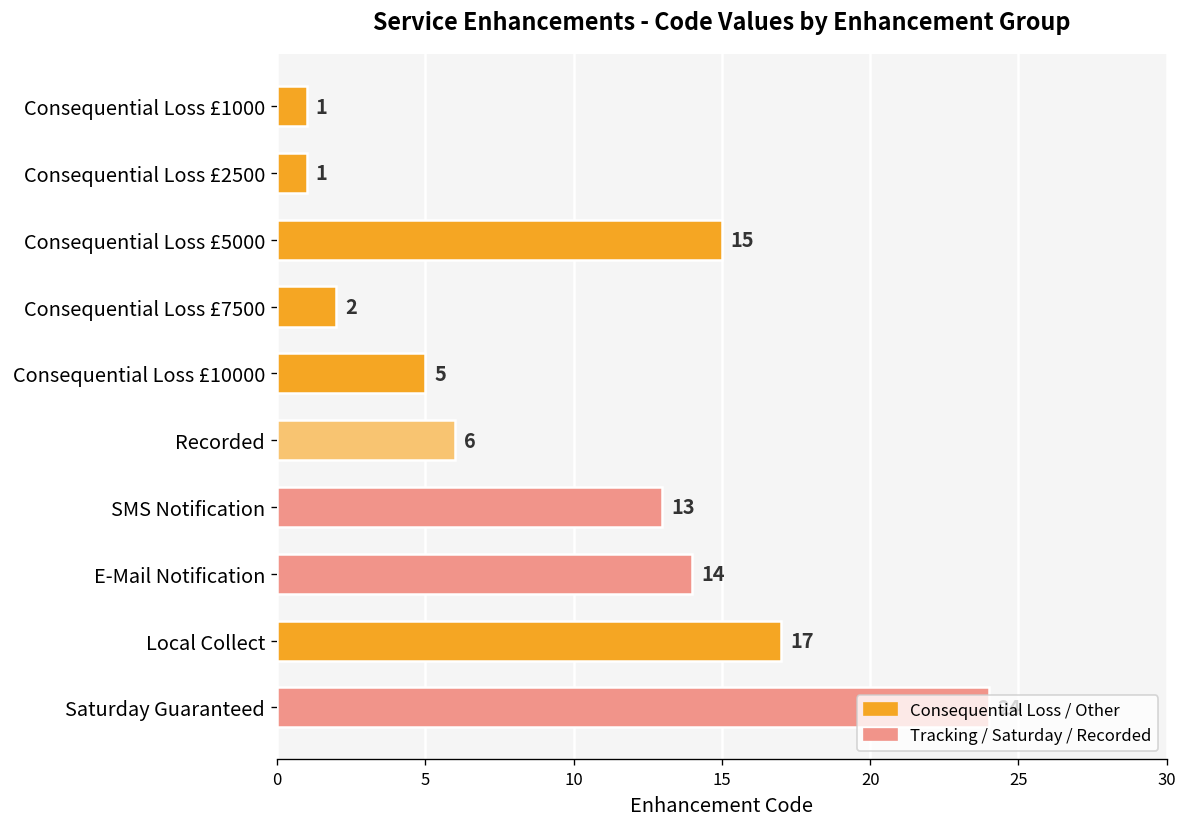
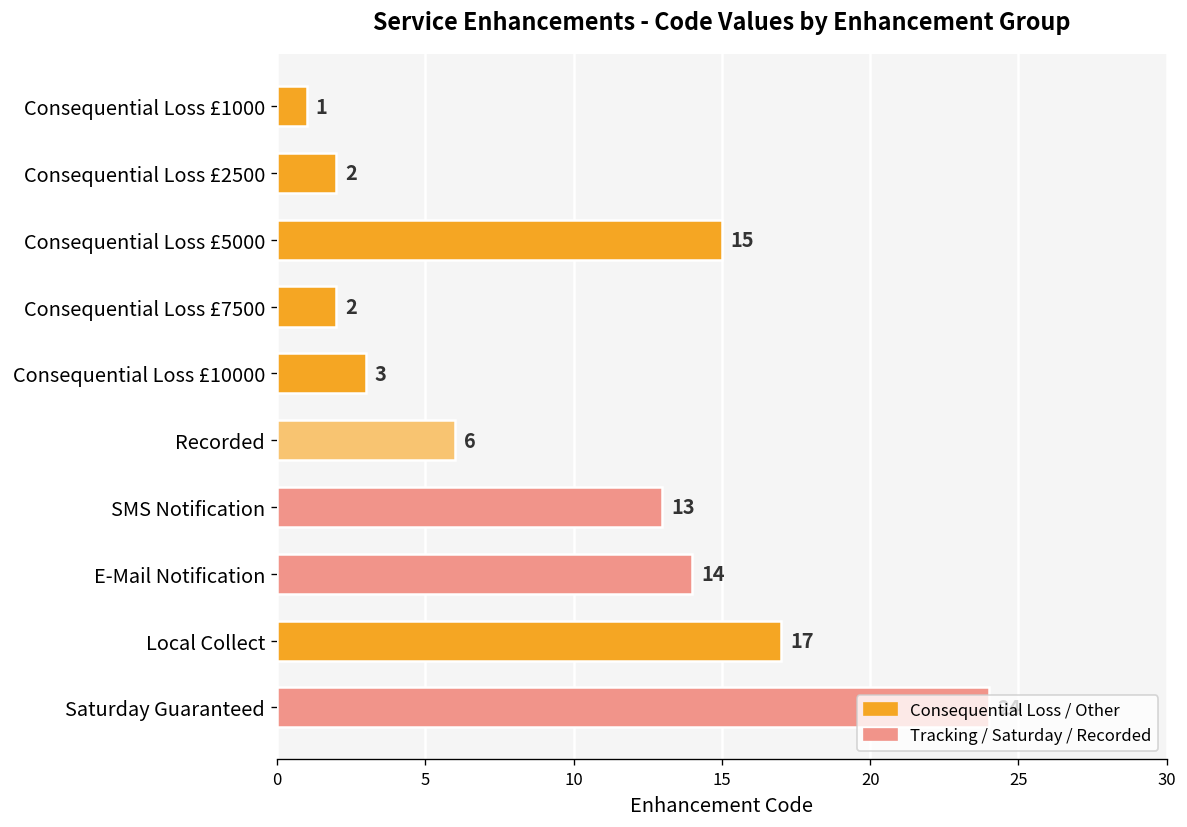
Consequential Loss £2500: 1 -> 2
Consequential Loss £10000: 5 -> 3
